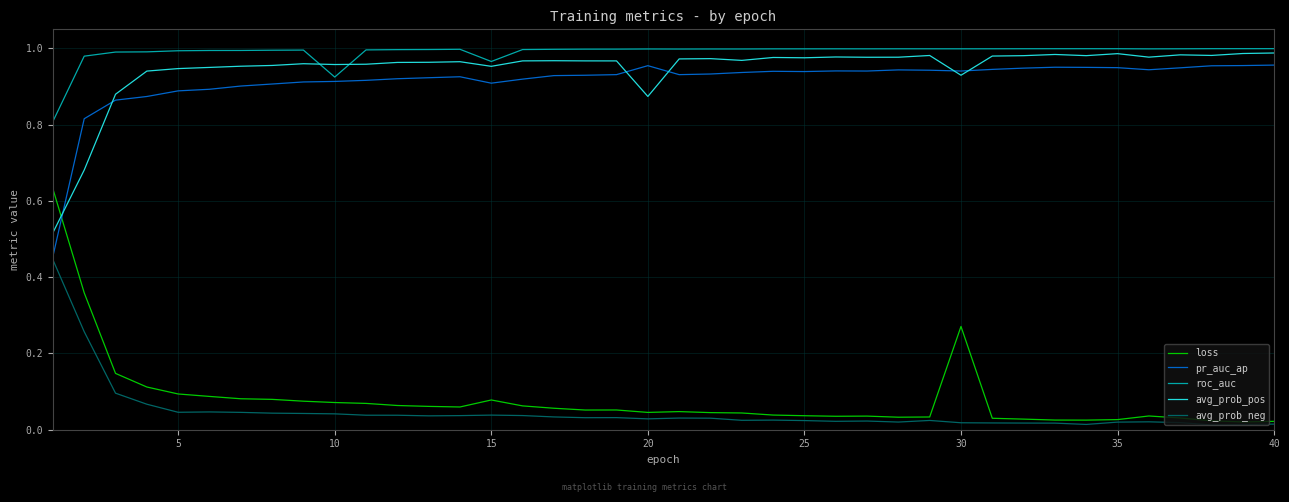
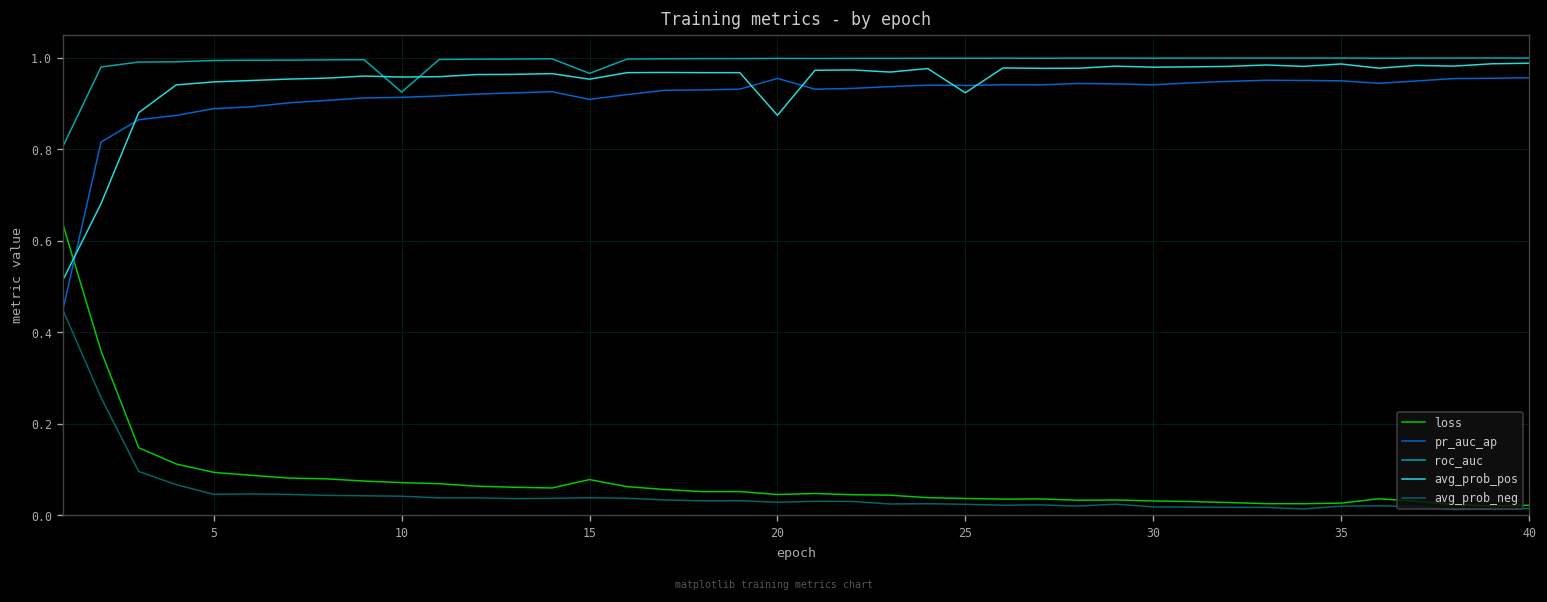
avg_prob_pos, 25: 0.98 -> 0.92
loss, 30: 0.27 -> 0.03
avg_prob_pos, 30: 0.93 -> 0.98
